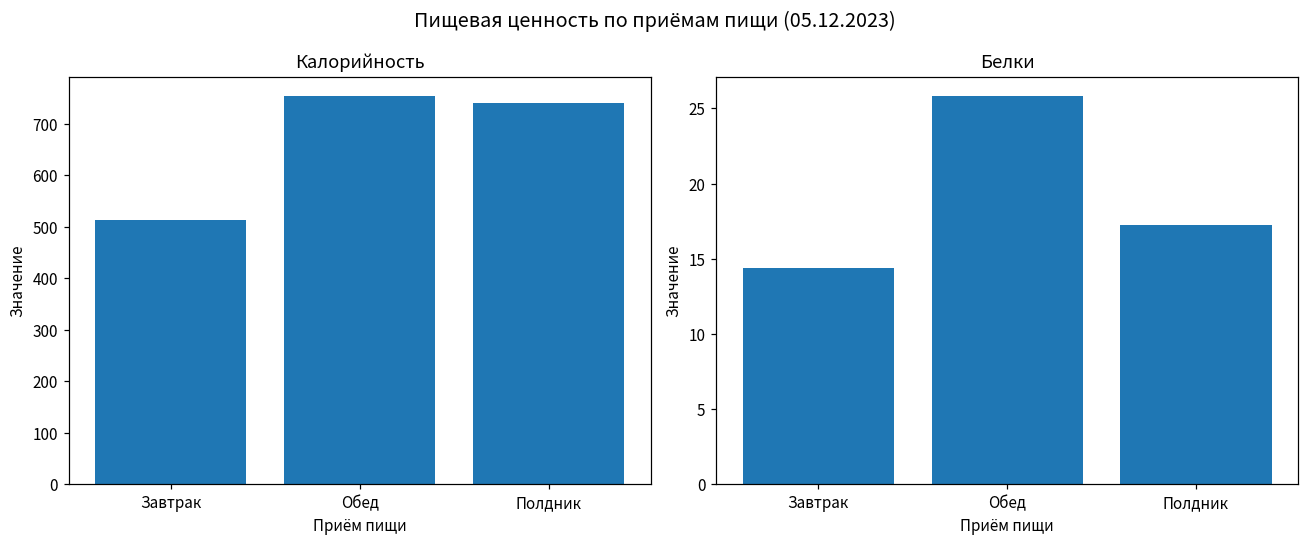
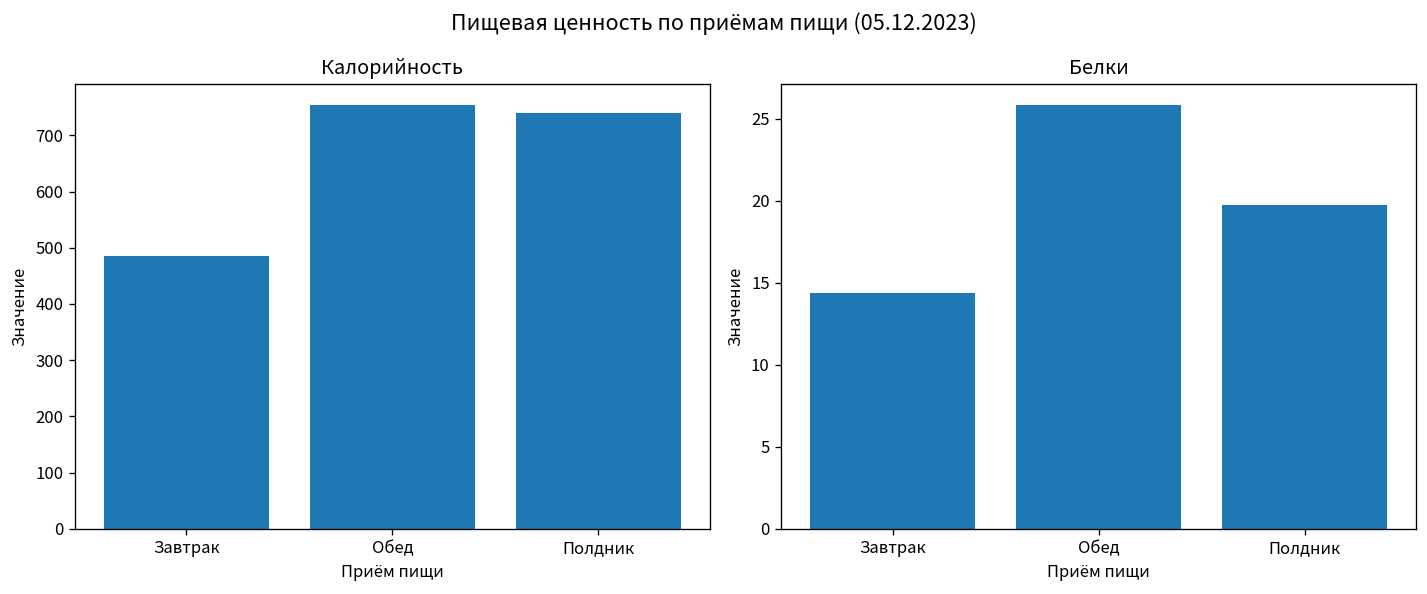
Калорийность, Завтрак: 510 -> 490
Белки, Полдник: 17.2 -> 19.7
